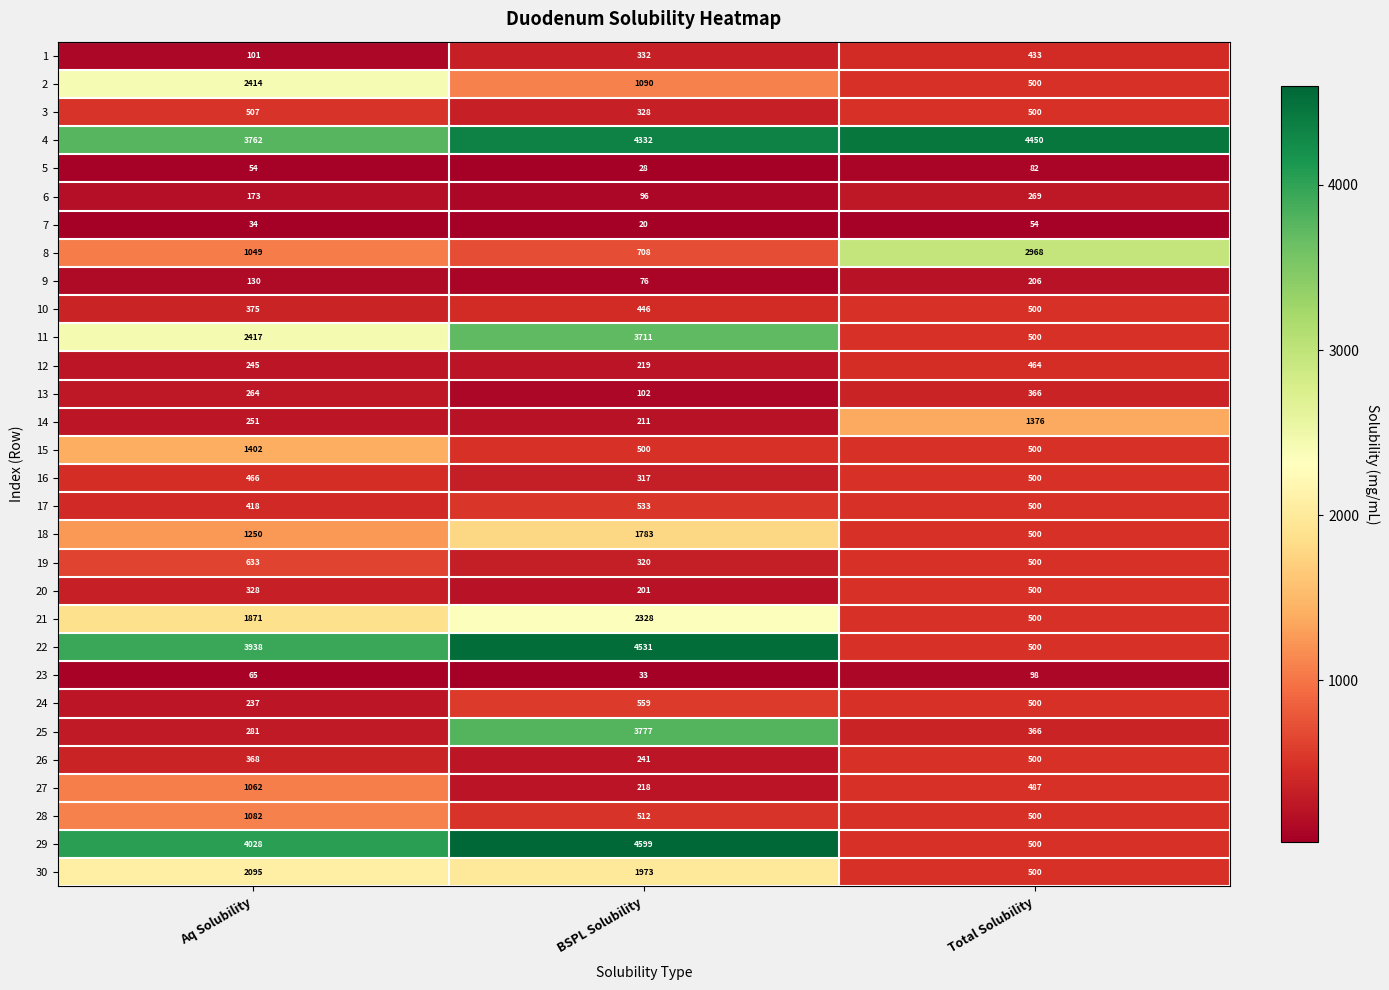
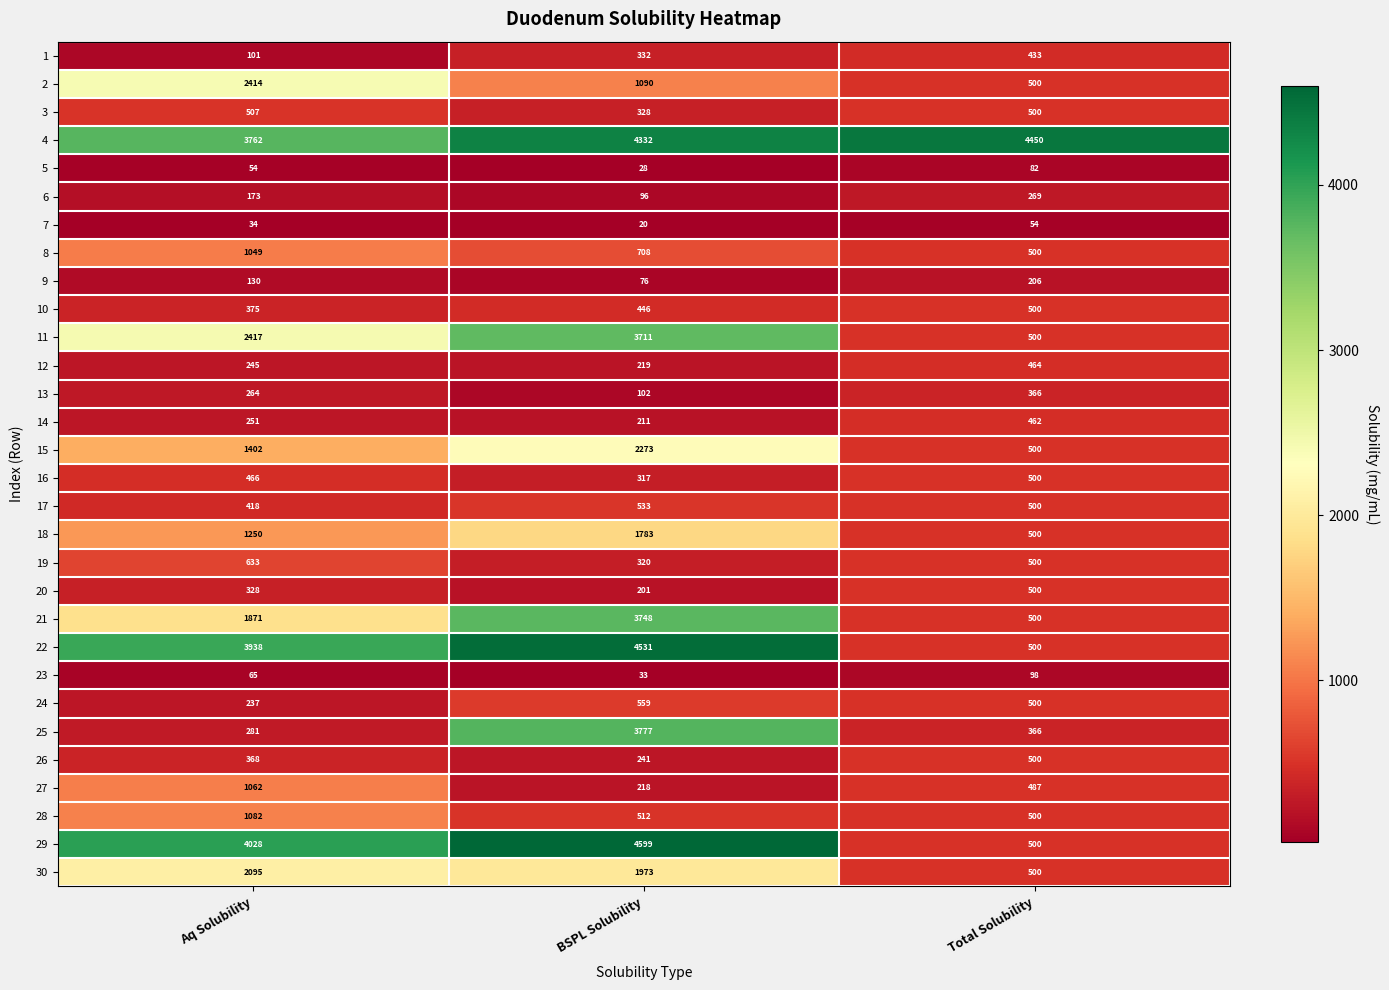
8, Total Solubility: 2968 -> 500
14, Total Solubility: 1376 -> 462
15, BSPL Solubility: 500 -> 2273
21, BSPL Solubility: 2328 -> 3748
